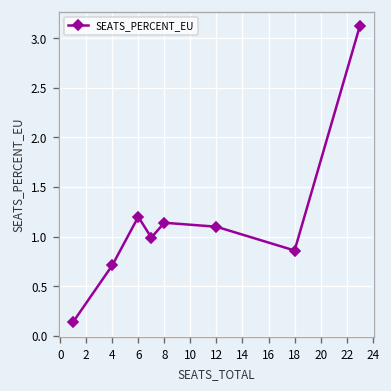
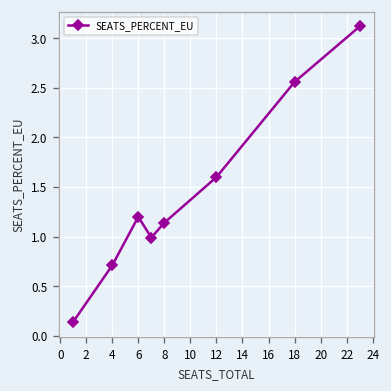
12: 1.1 -> 1.6
18: 0.9 -> 2.6
